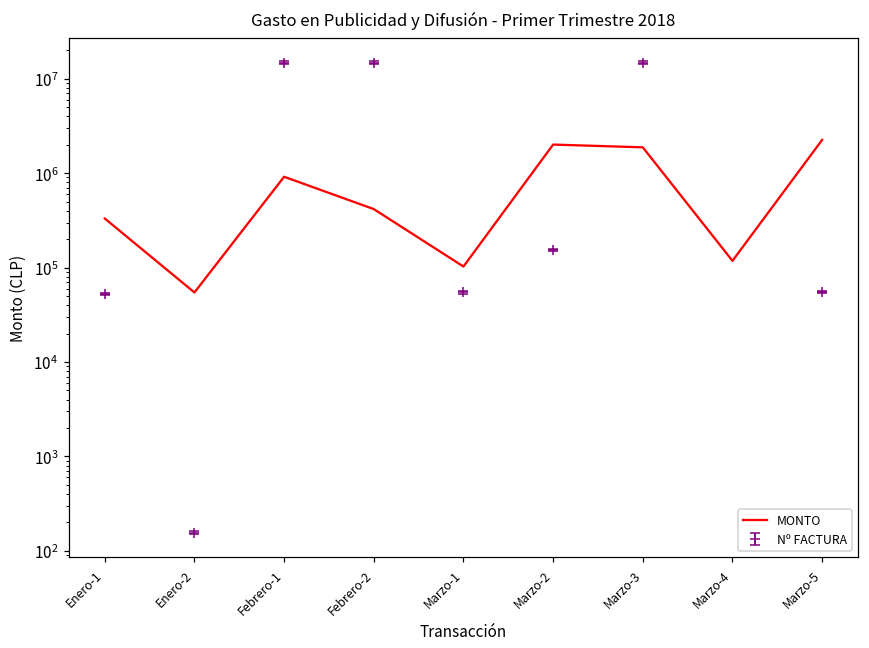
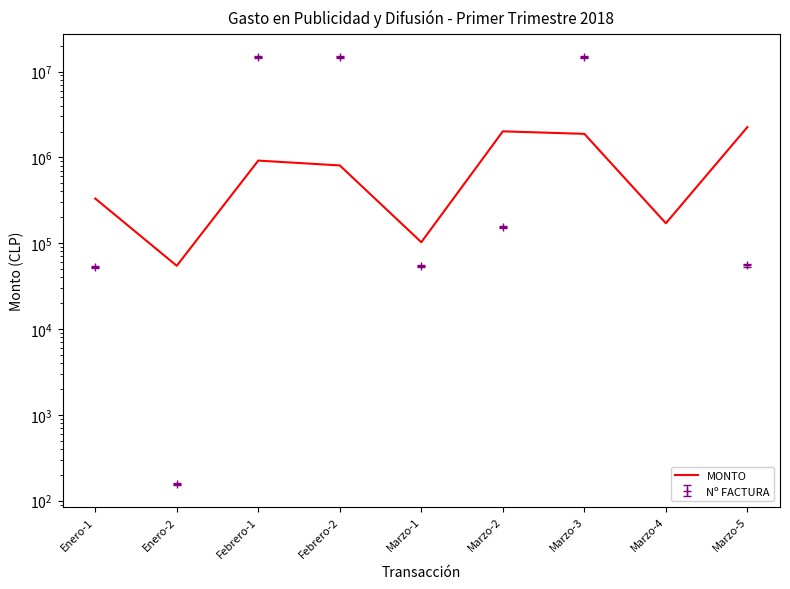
MONTO, Febrero-2: 400000 -> 800000
MONTO, Marzo-4: 120000 -> 170000
